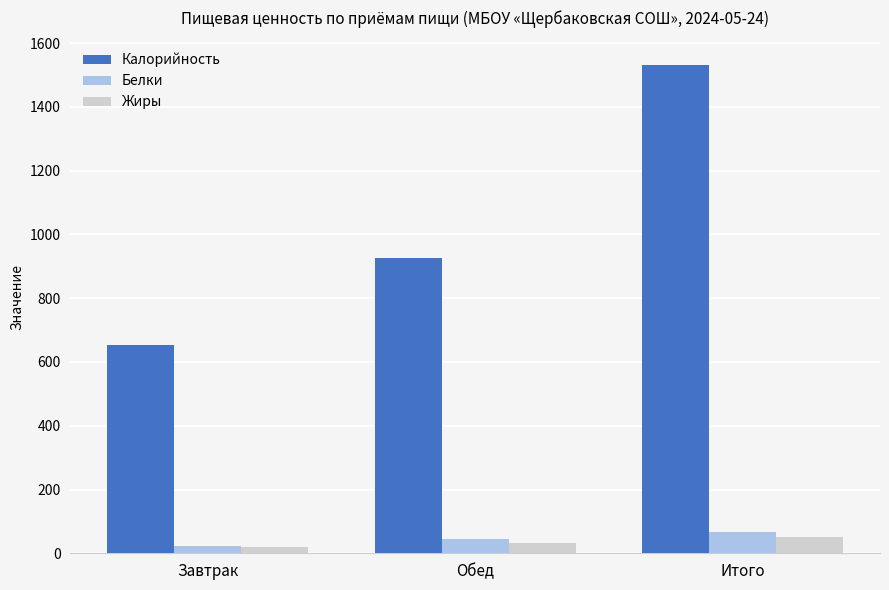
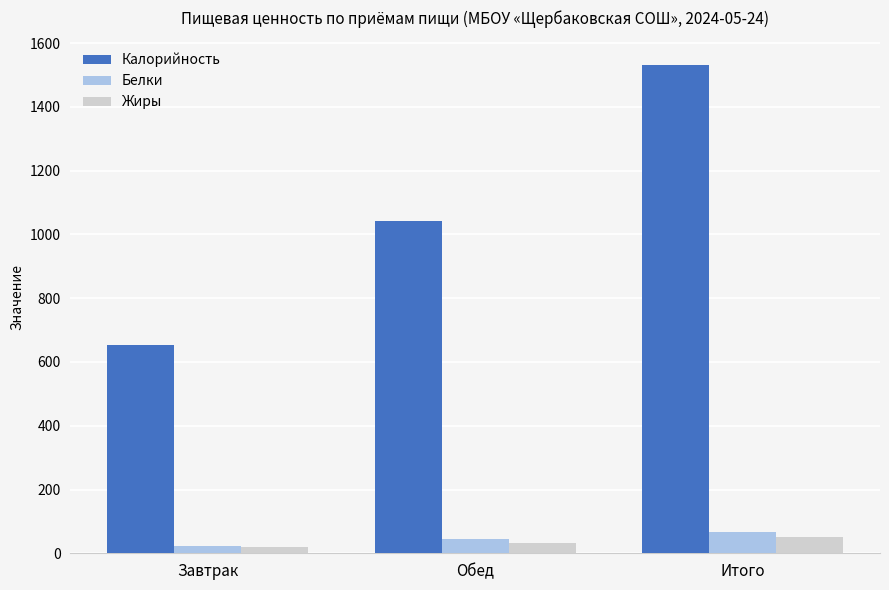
Калорийность, Обед: 930 -> 1040
